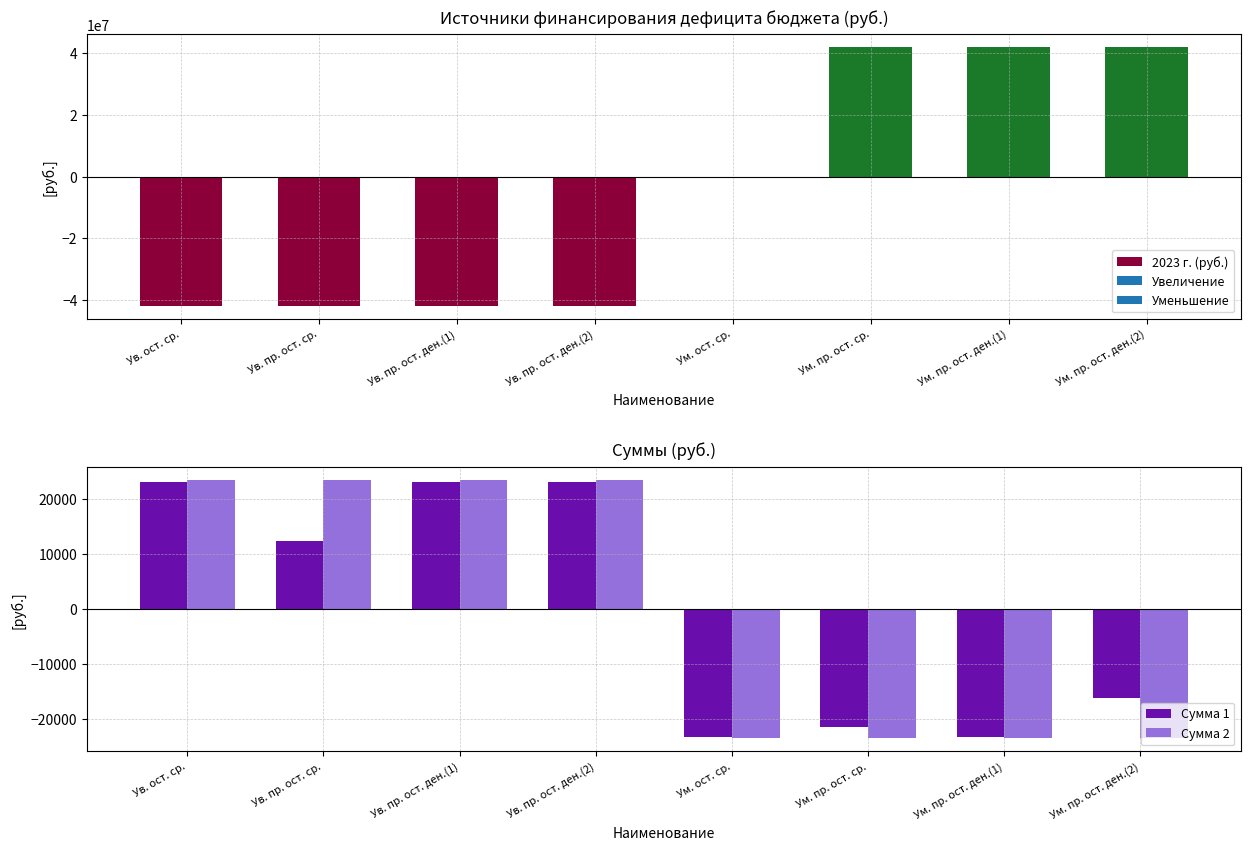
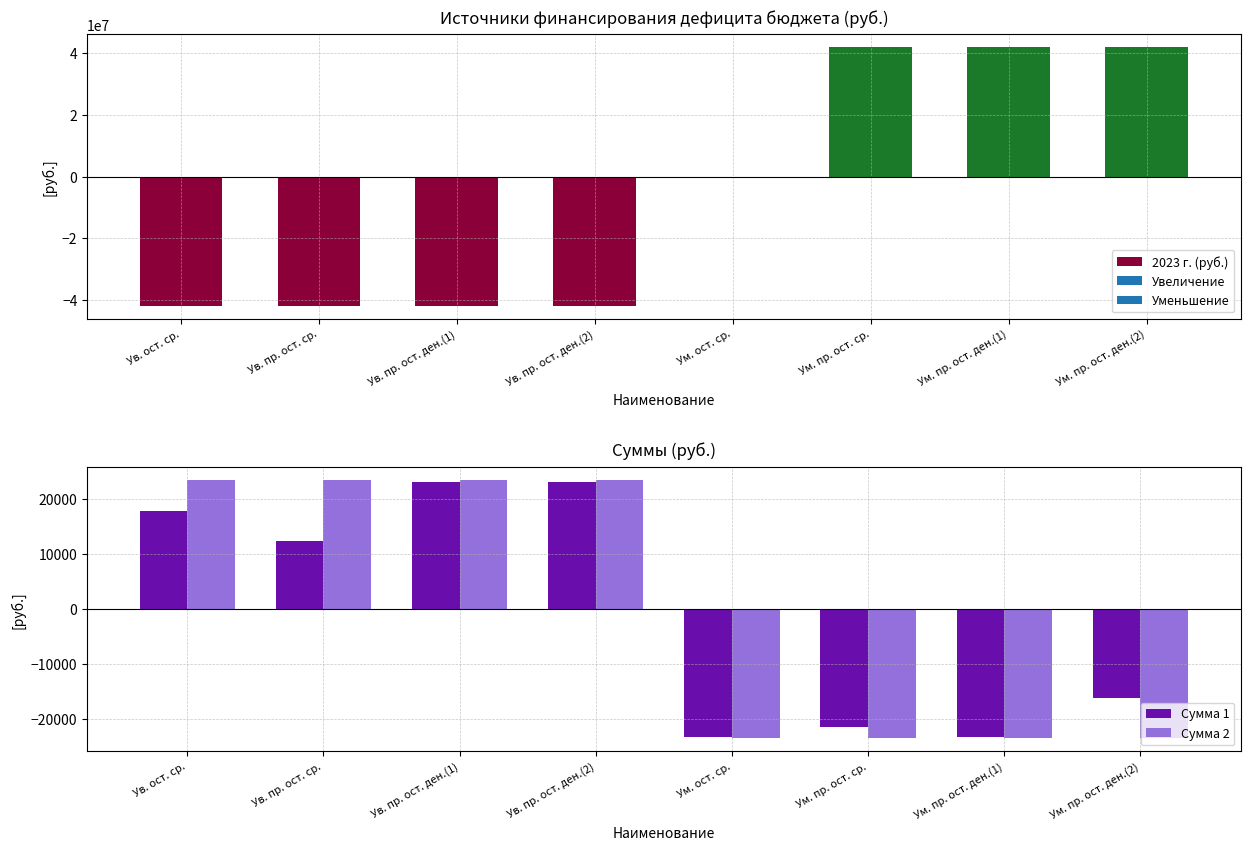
Суммы (руб.), Сумма 1, Ув. ост. ср.: 23000 -> 18000
